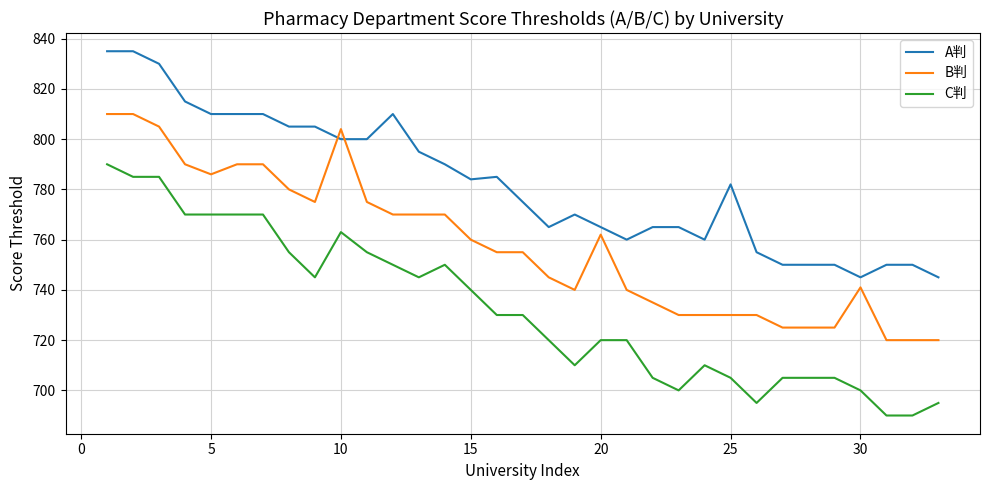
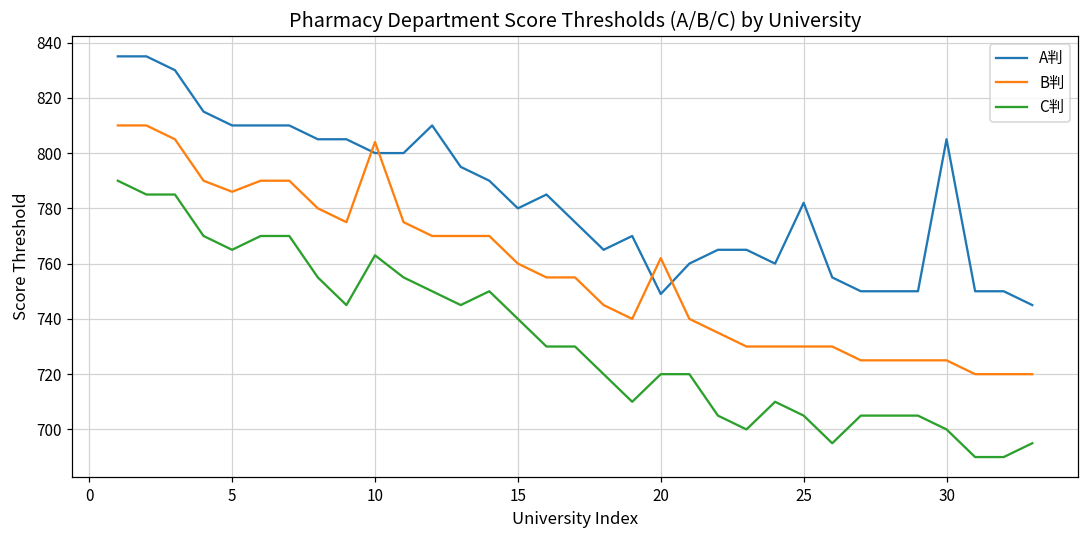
C判, 5: 770 -> 765
A判, 15: 784 -> 780
A判, 20: 765 -> 749
A判, 30: 745 -> 805
B判, 30: 741 -> 725
